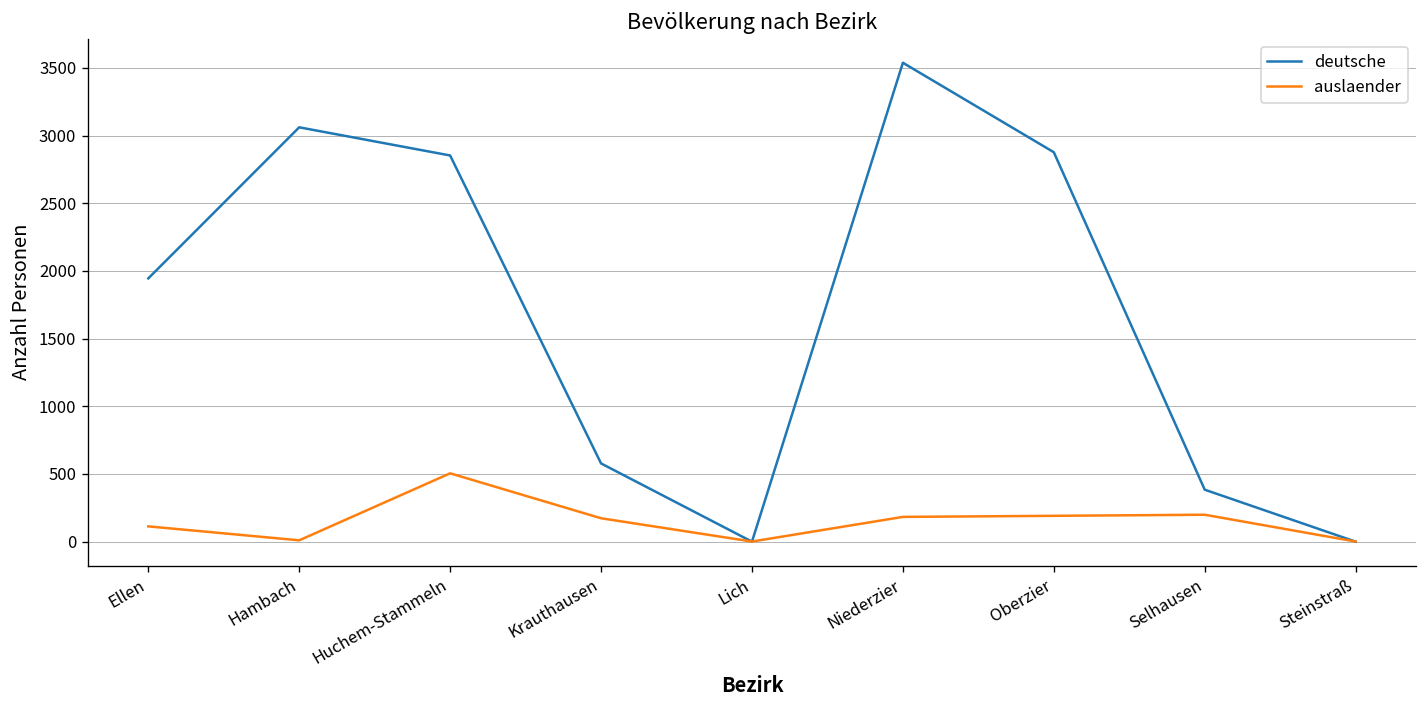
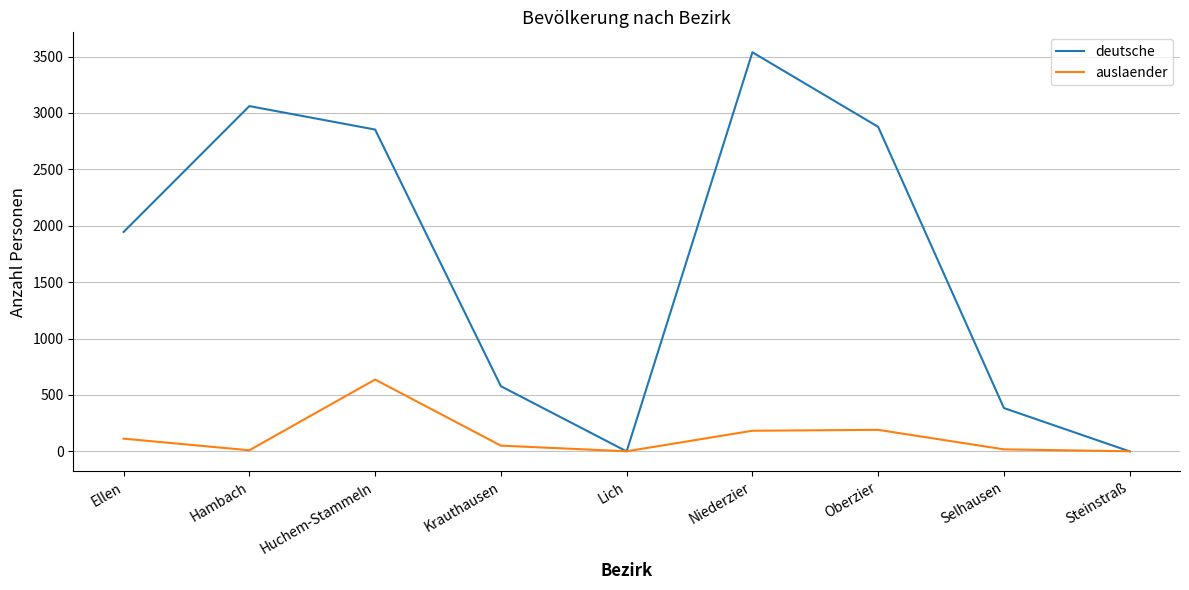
auslaender, Huchem-Stammeln: 510 -> 640
auslaender, Krauthausen: 170 -> 50
auslaender, Selhausen: 200 -> 20
